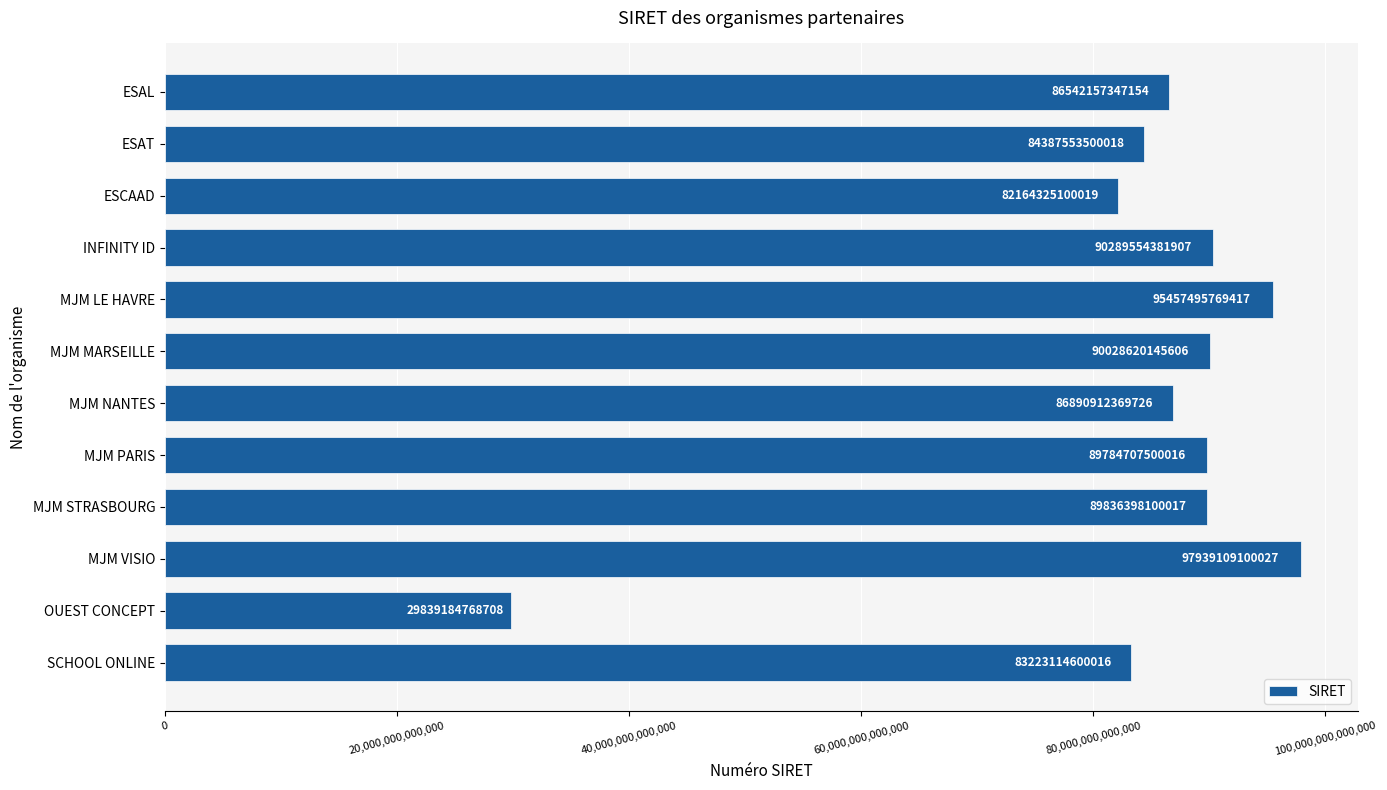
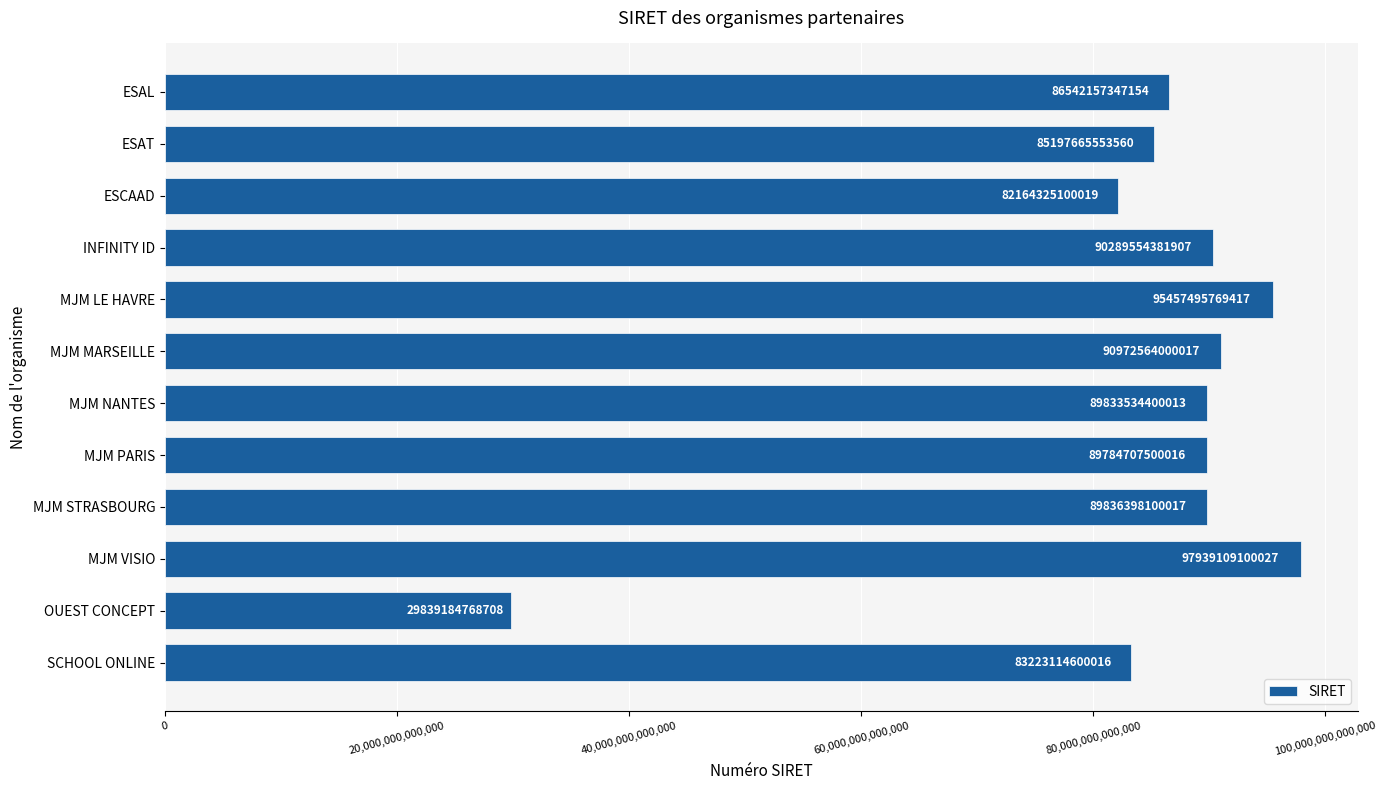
ESAT: 84387553500018 -> 85197665553560
MJM MARSEILLE: 90028620145606 -> 90972564000017
MJM NANTES: 86890912369726 -> 89833534400013
